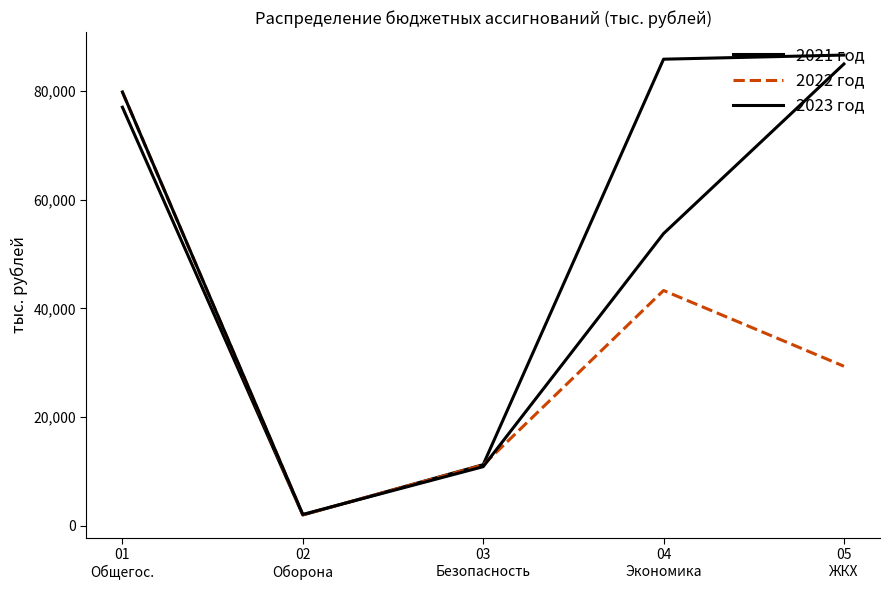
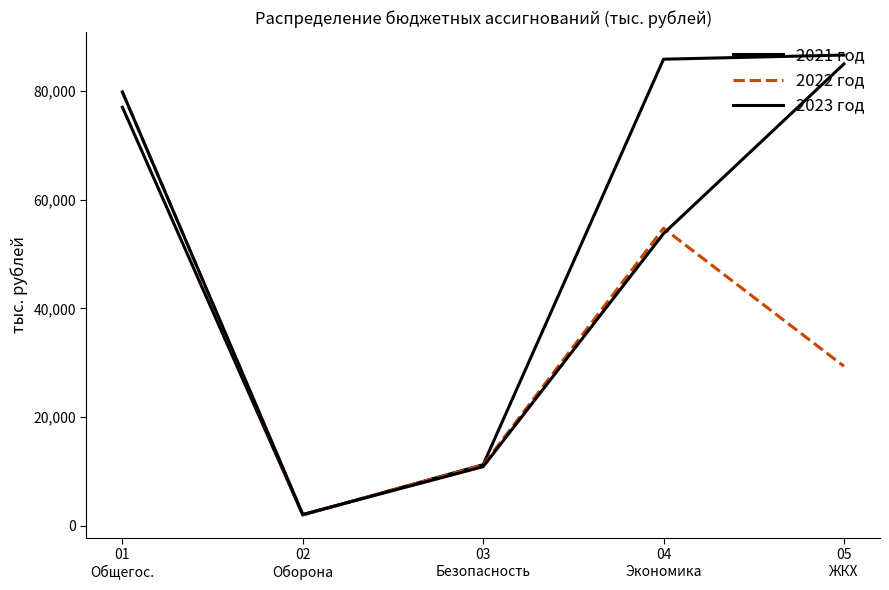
2022 год, 04 Экономика: 43,000 -> 55,000
